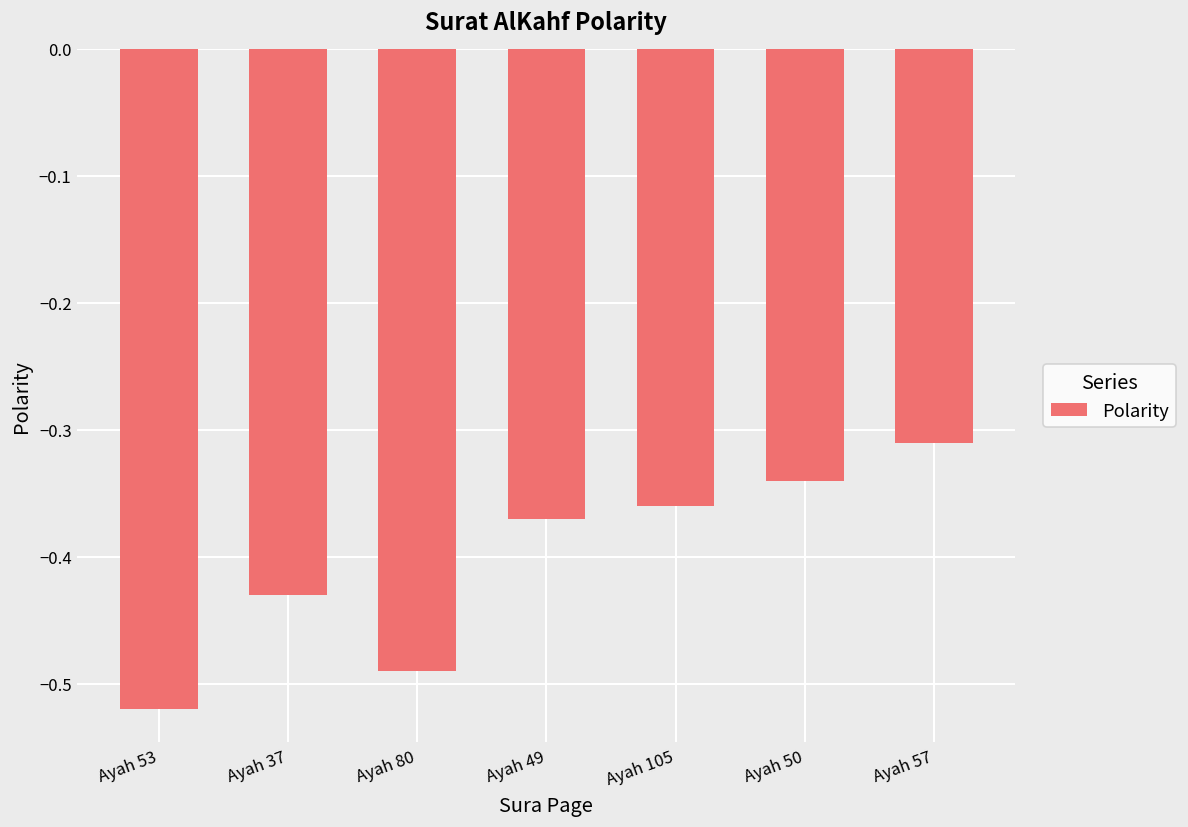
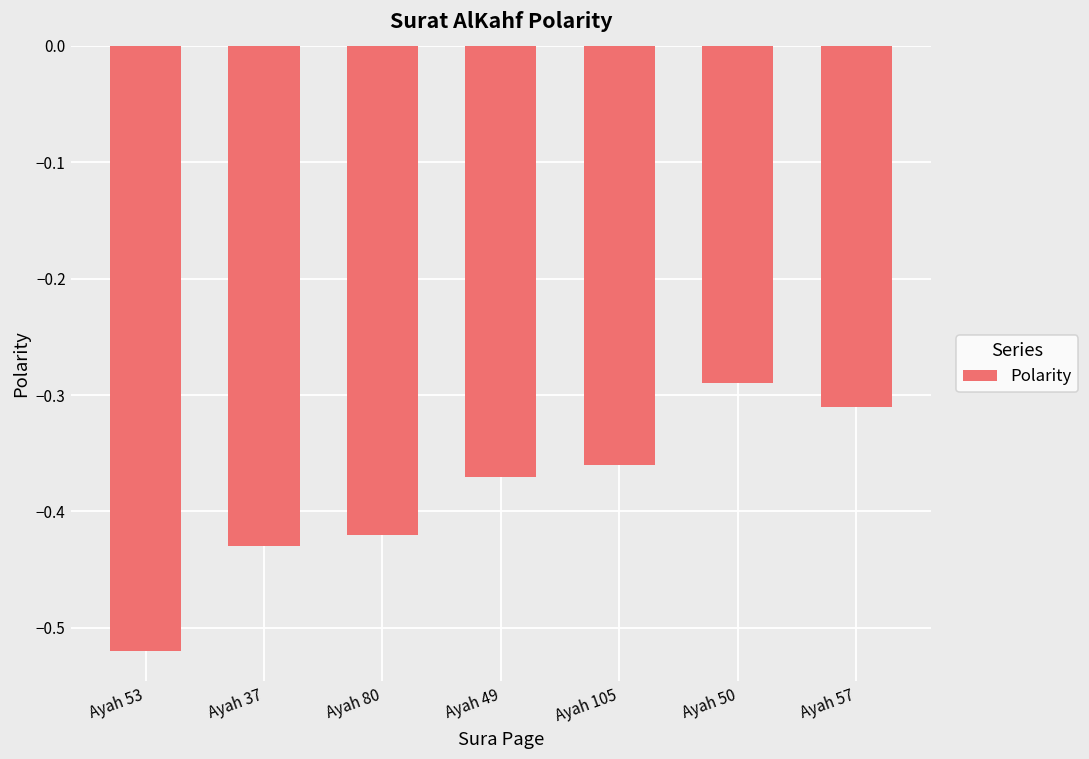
Ayah 80: -0.49 -> -0.42
Ayah 50: -0.34 -> -0.29
